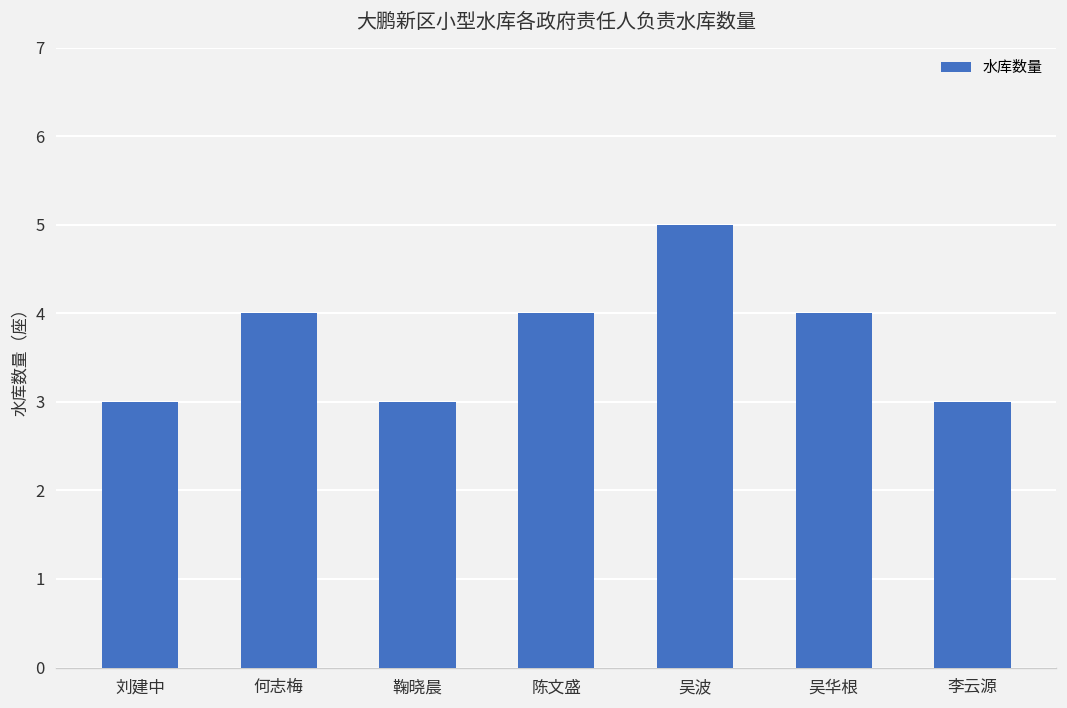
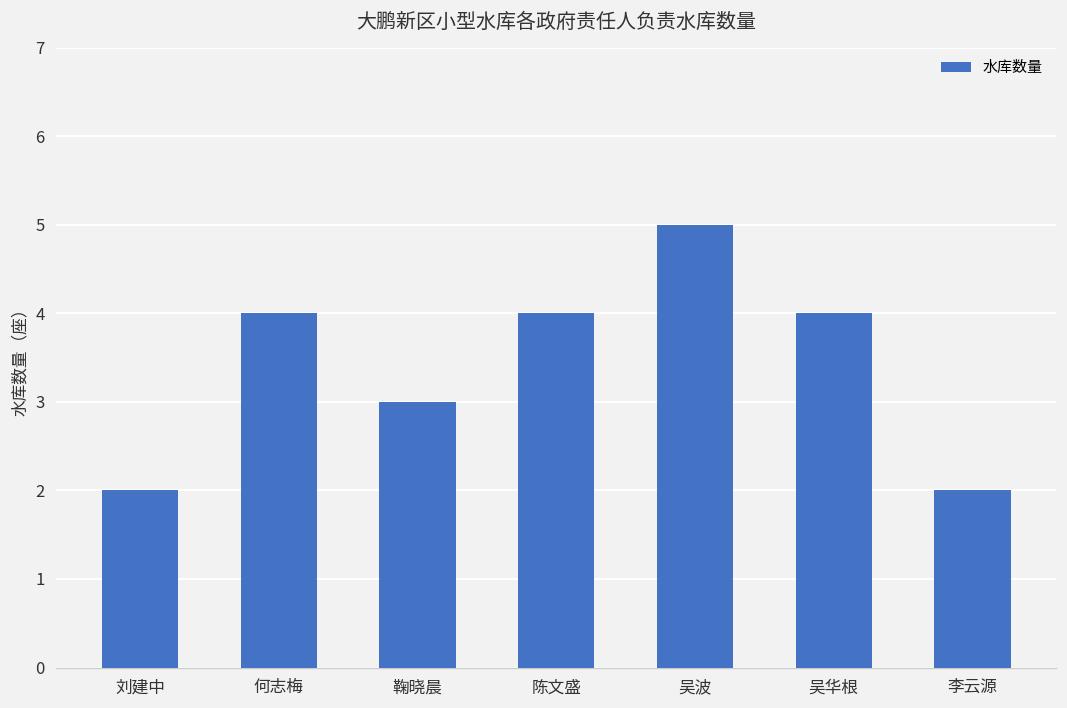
刘建中: 3 -> 2
李云源: 3 -> 2
